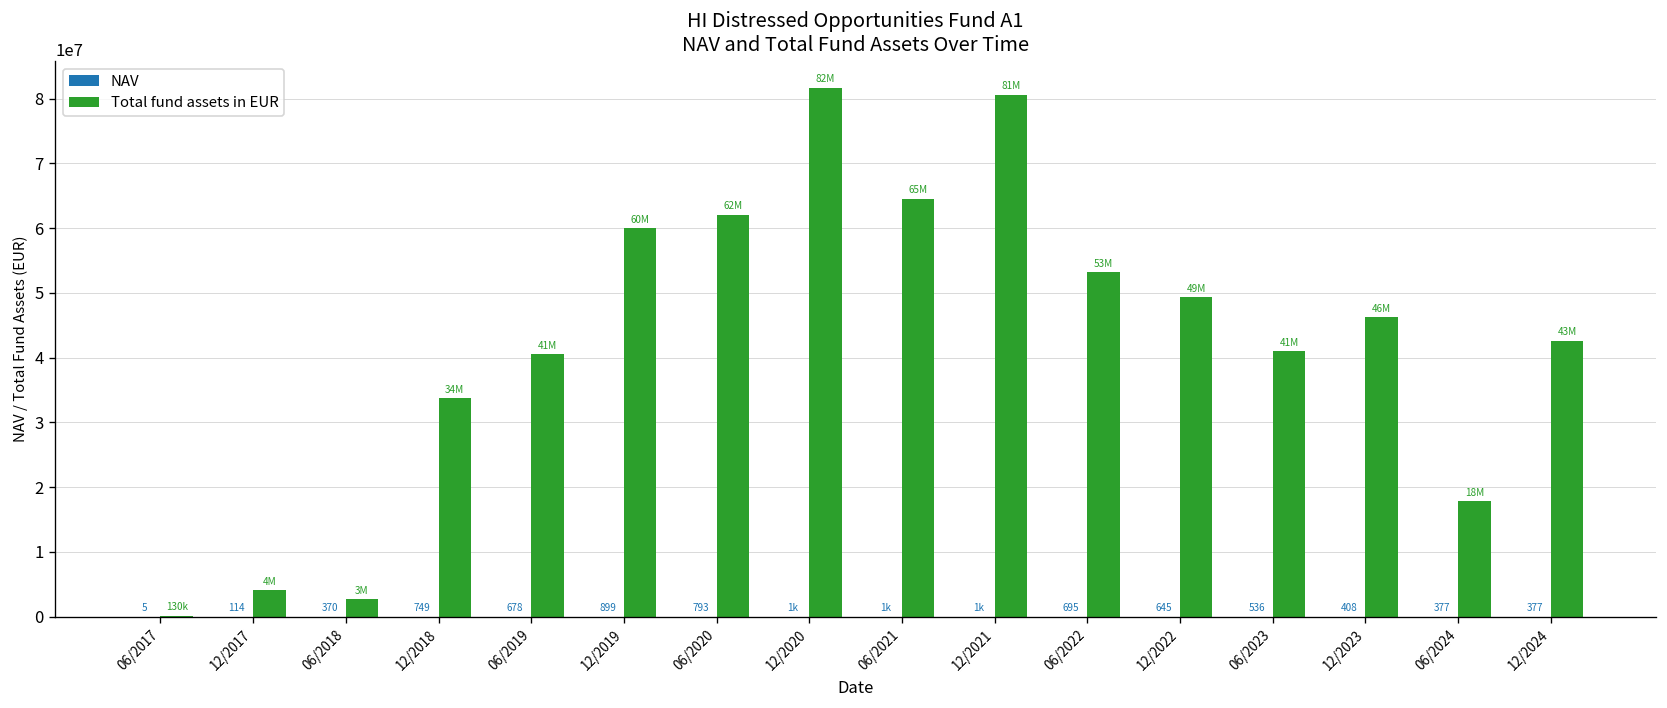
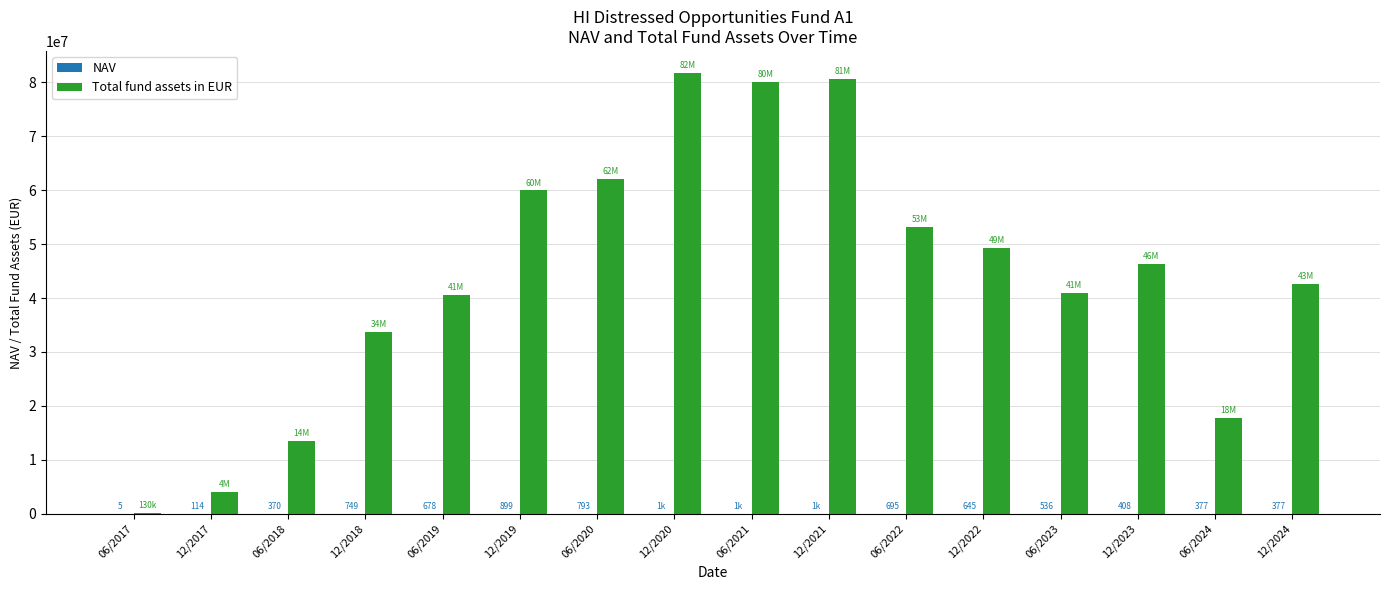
Total fund assets in EUR, 06/2018: 3M -> 14M
Total fund assets in EUR, 06/2021: 65M -> 80M
